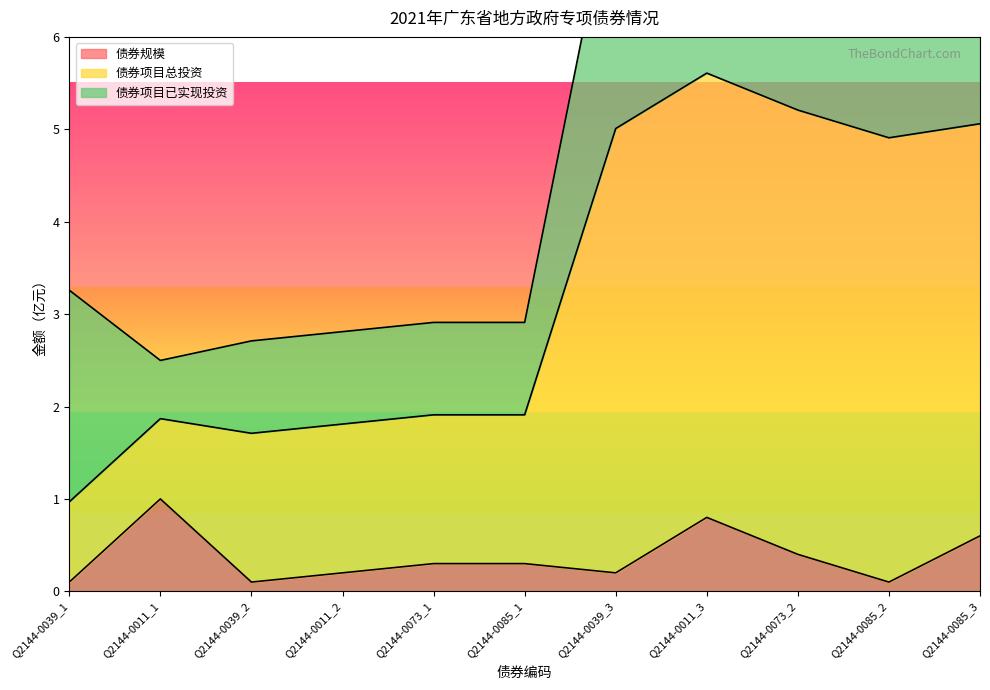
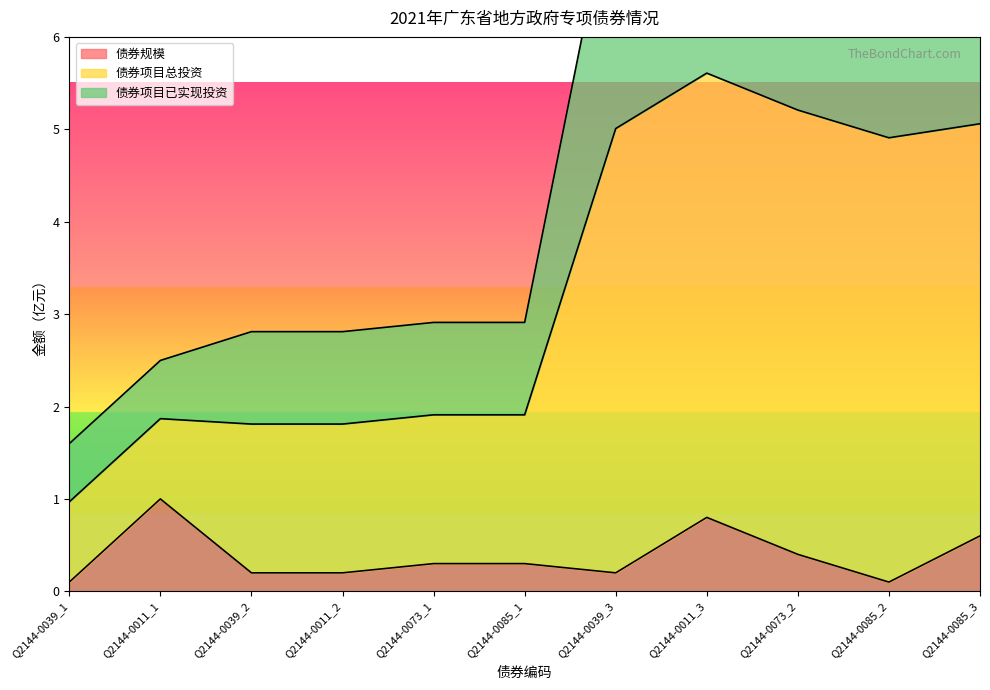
债券项目已实现投资, Q2144-0039_1: 2.3 -> 0.6
债券规模, Q2144-0039_2: 0.1 -> 0.2
